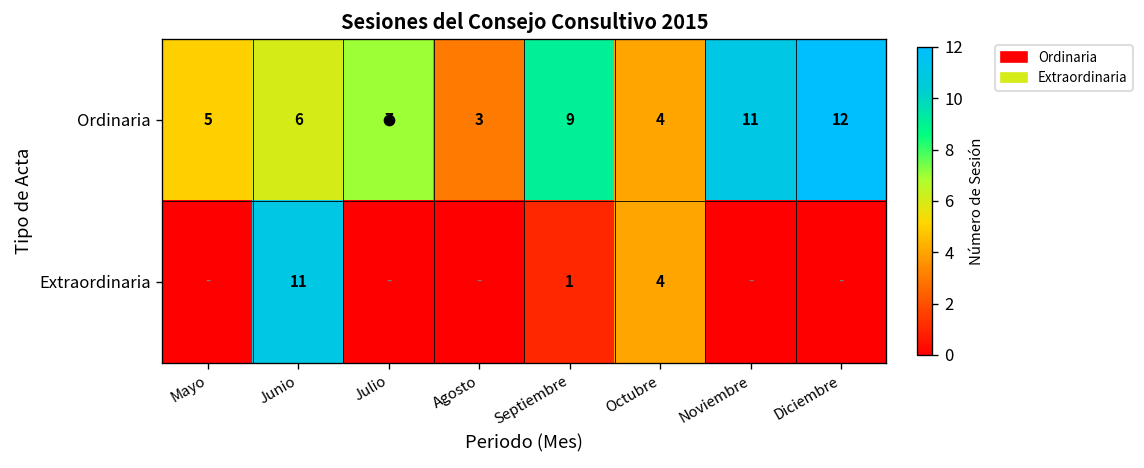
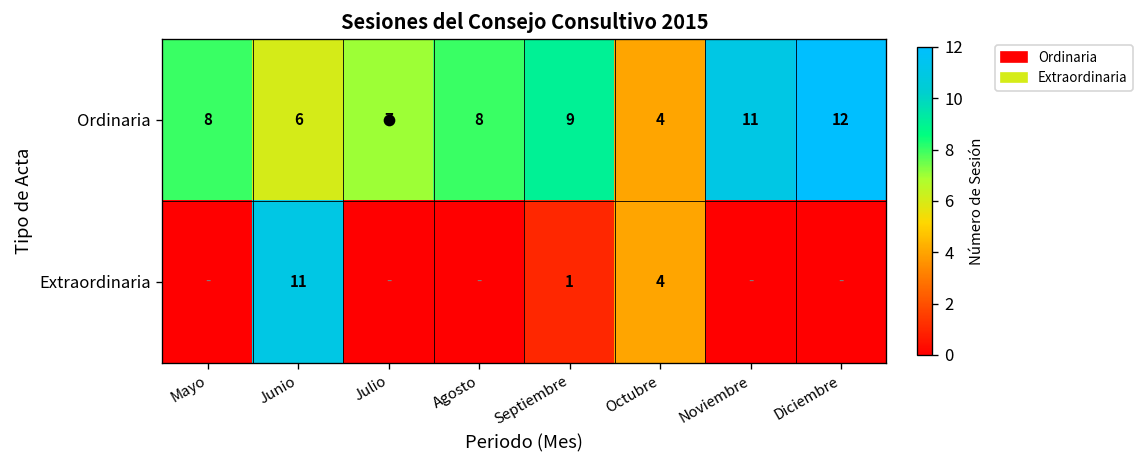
Ordinaria, Mayo: 5 -> 8
Ordinaria, Agosto: 3 -> 8
